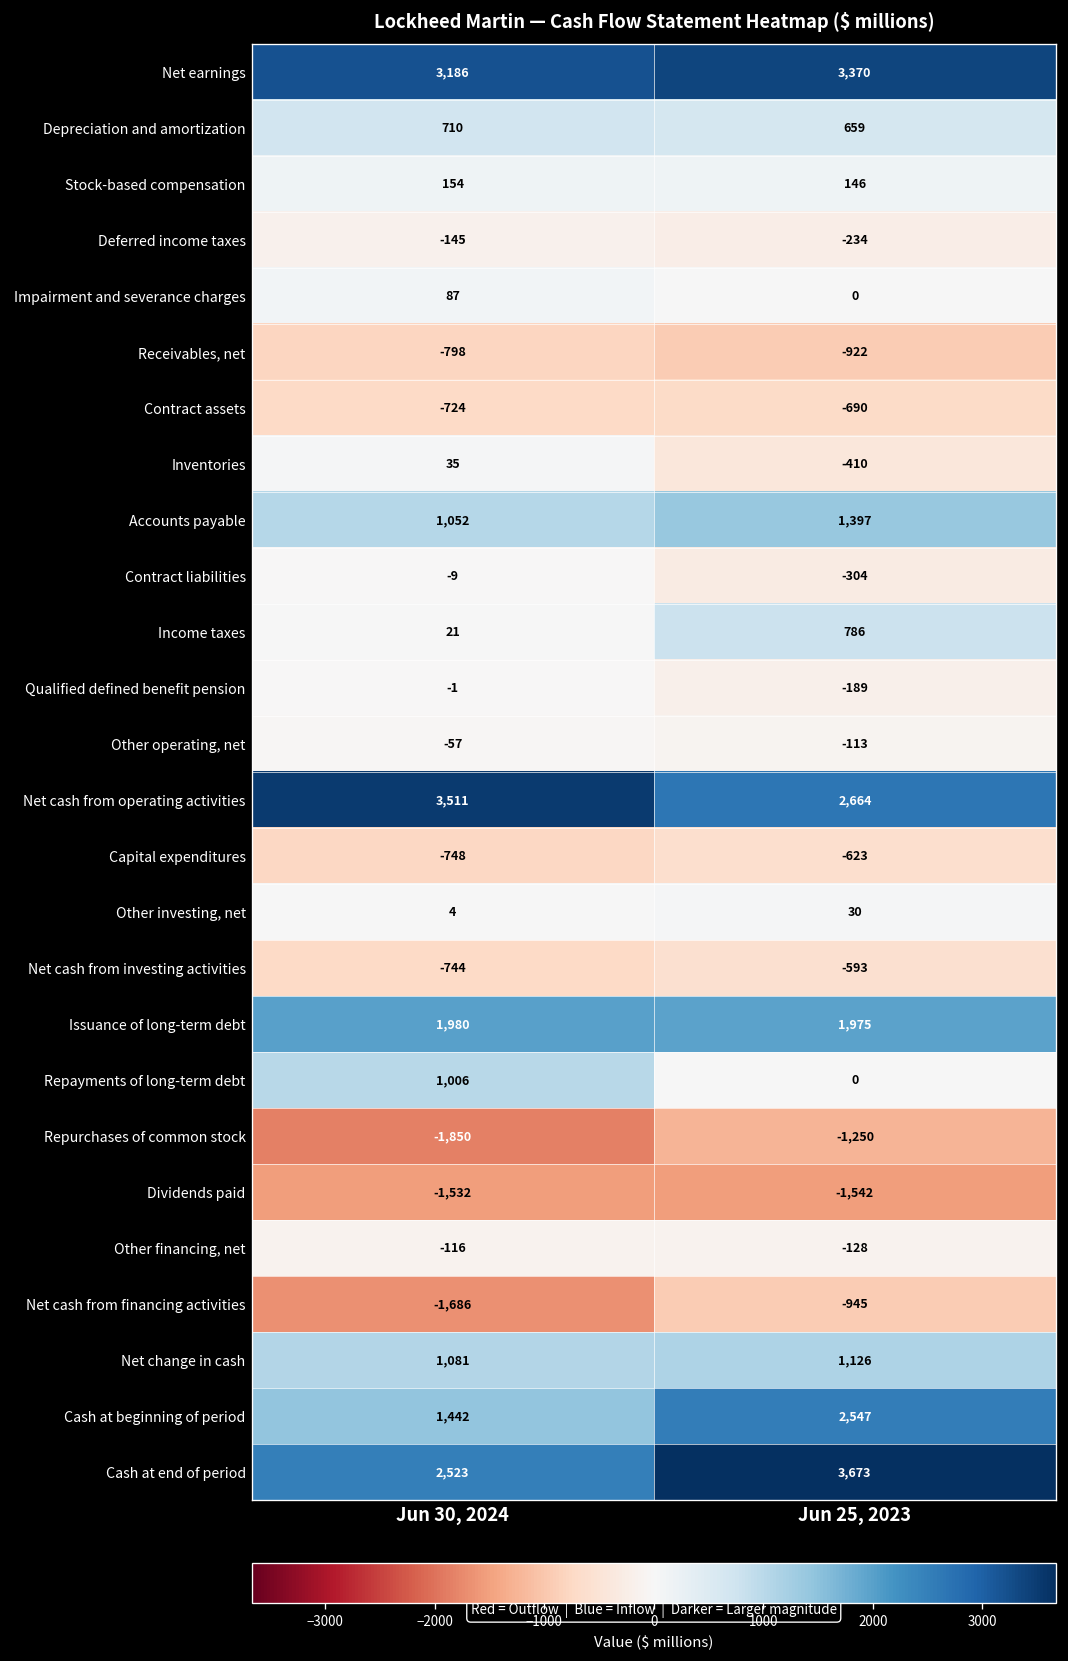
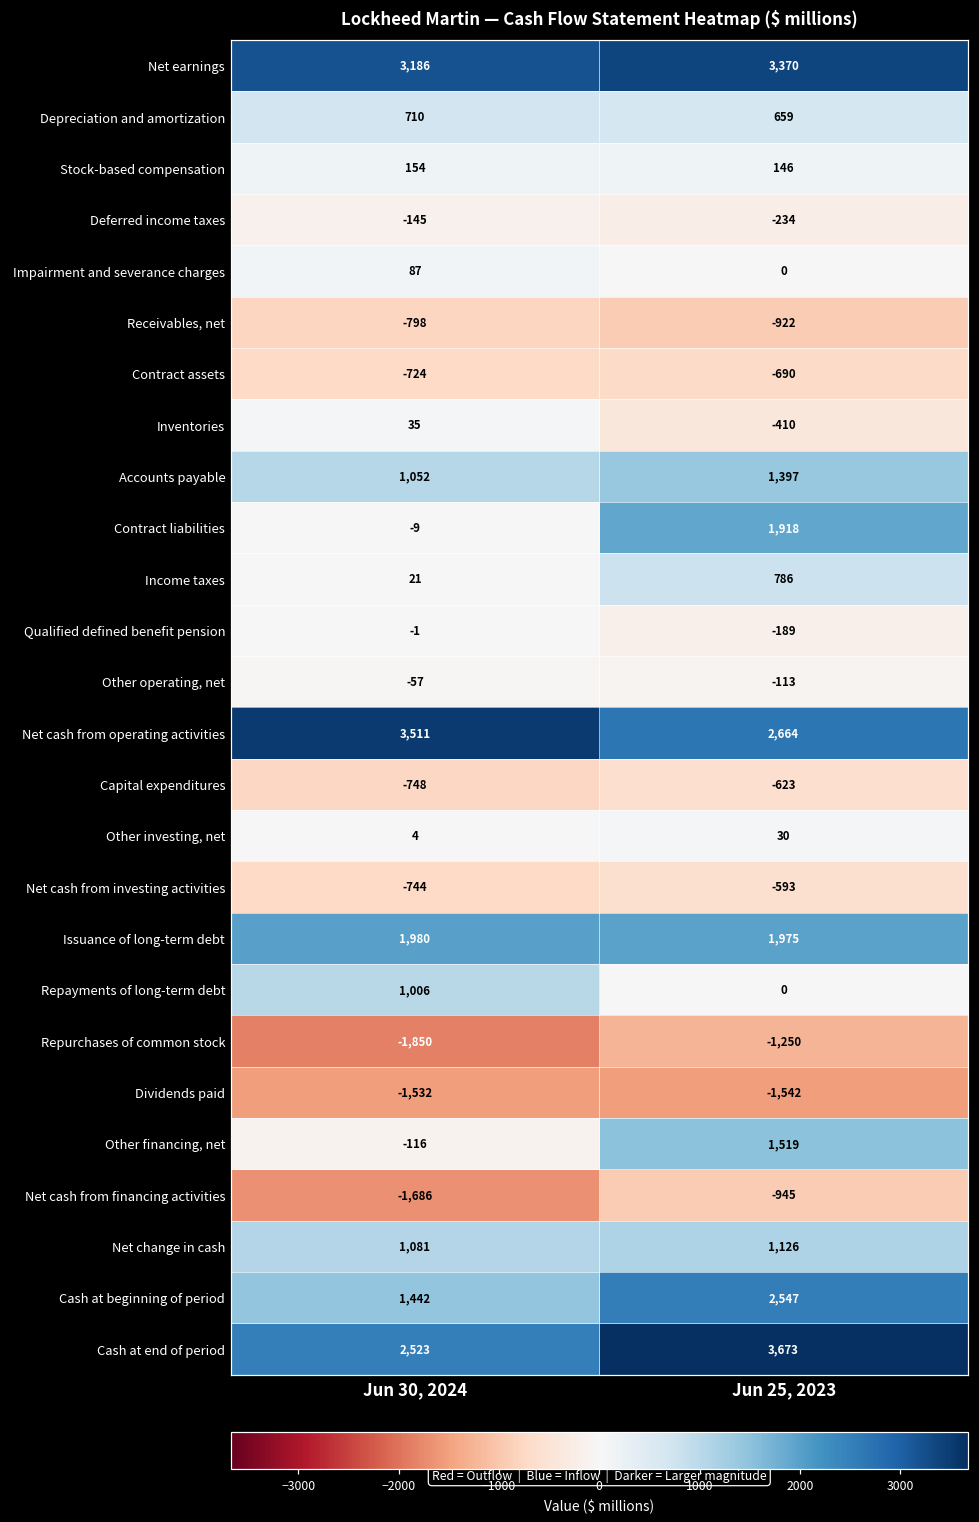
Contract liabilities, Jun 25, 2023: -304 -> 1,918
Other financing, net, Jun 25, 2023: -128 -> 1,519
